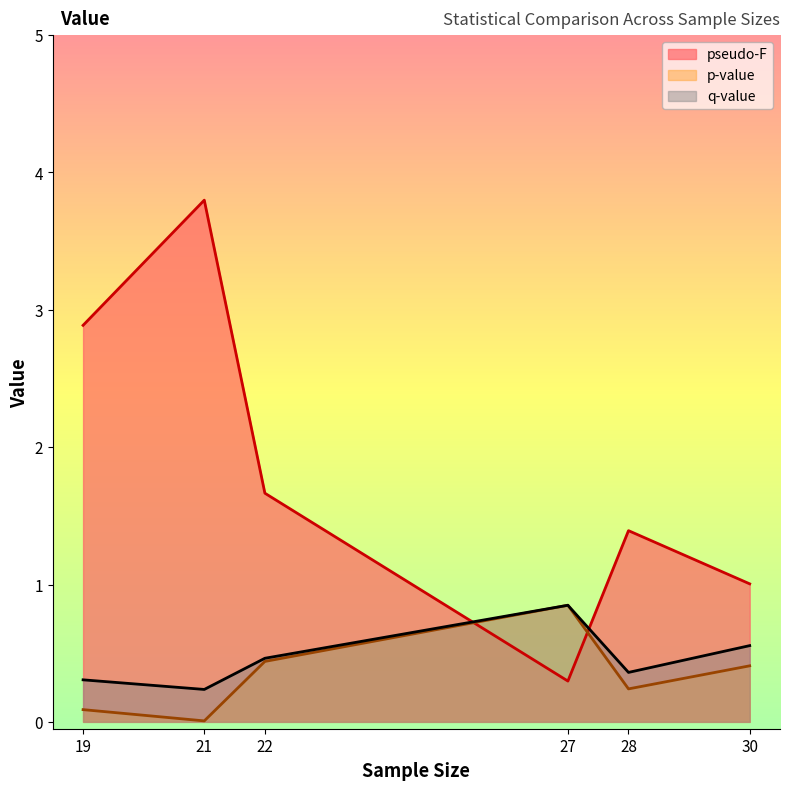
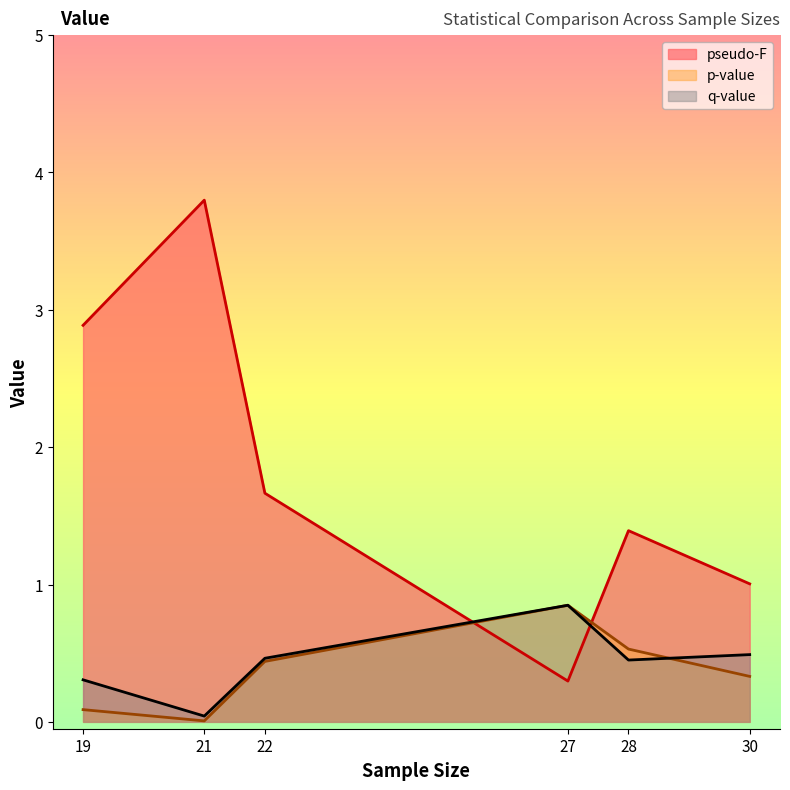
q-value, 21: 0.24 -> 0.04
p-value, 28: 0.24 -> 0.53
q-value, 28: 0.36 -> 0.45
p-value, 30: 0.41 -> 0.33
q-value, 30: 0.56 -> 0.49
